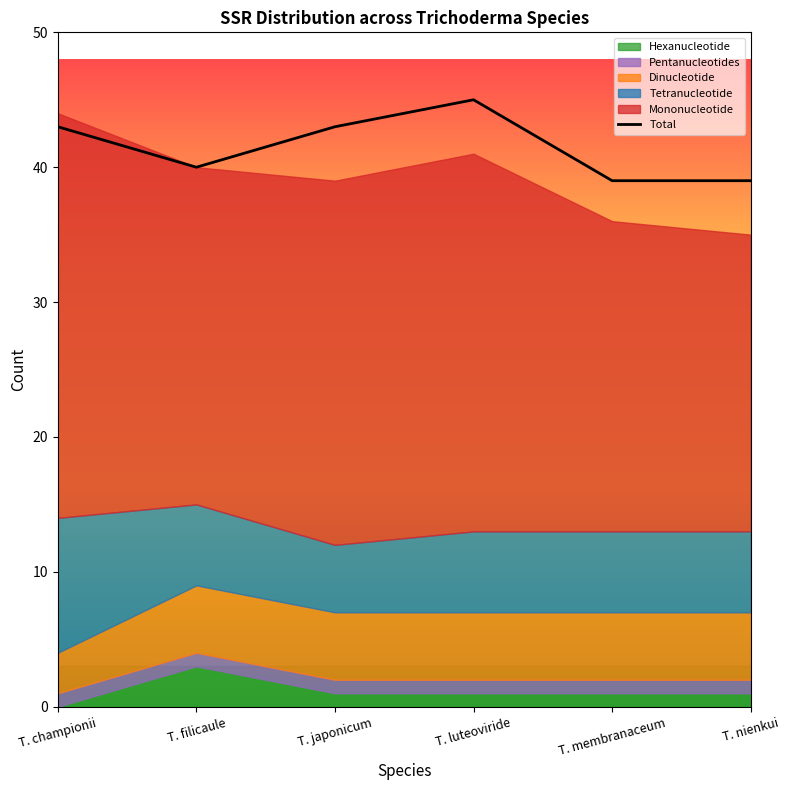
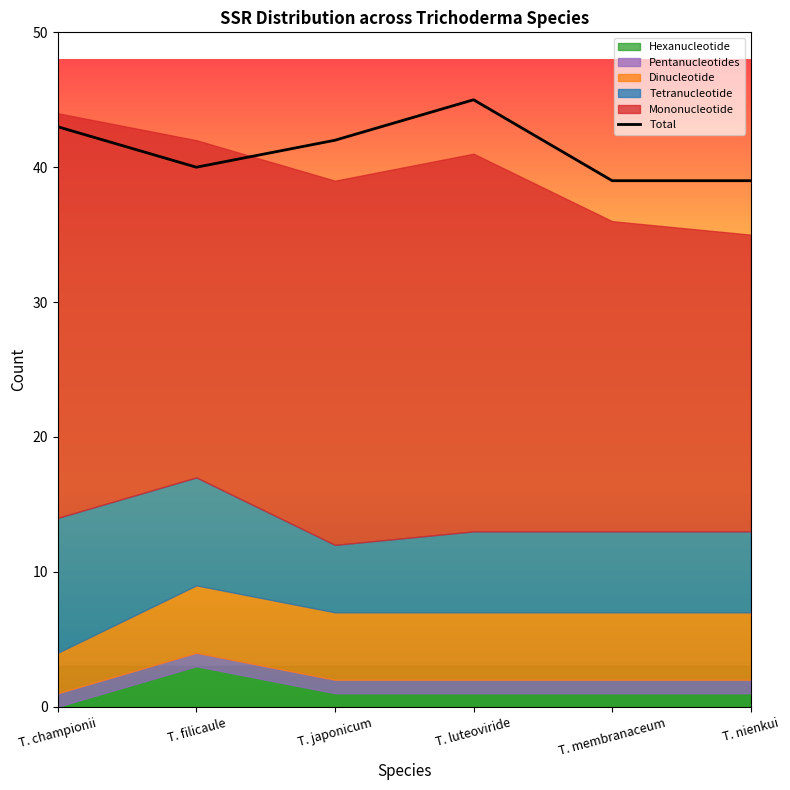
Tetranucleotide, T. filicaule: 6 -> 8
Total, T. japonicum: 43 -> 42
